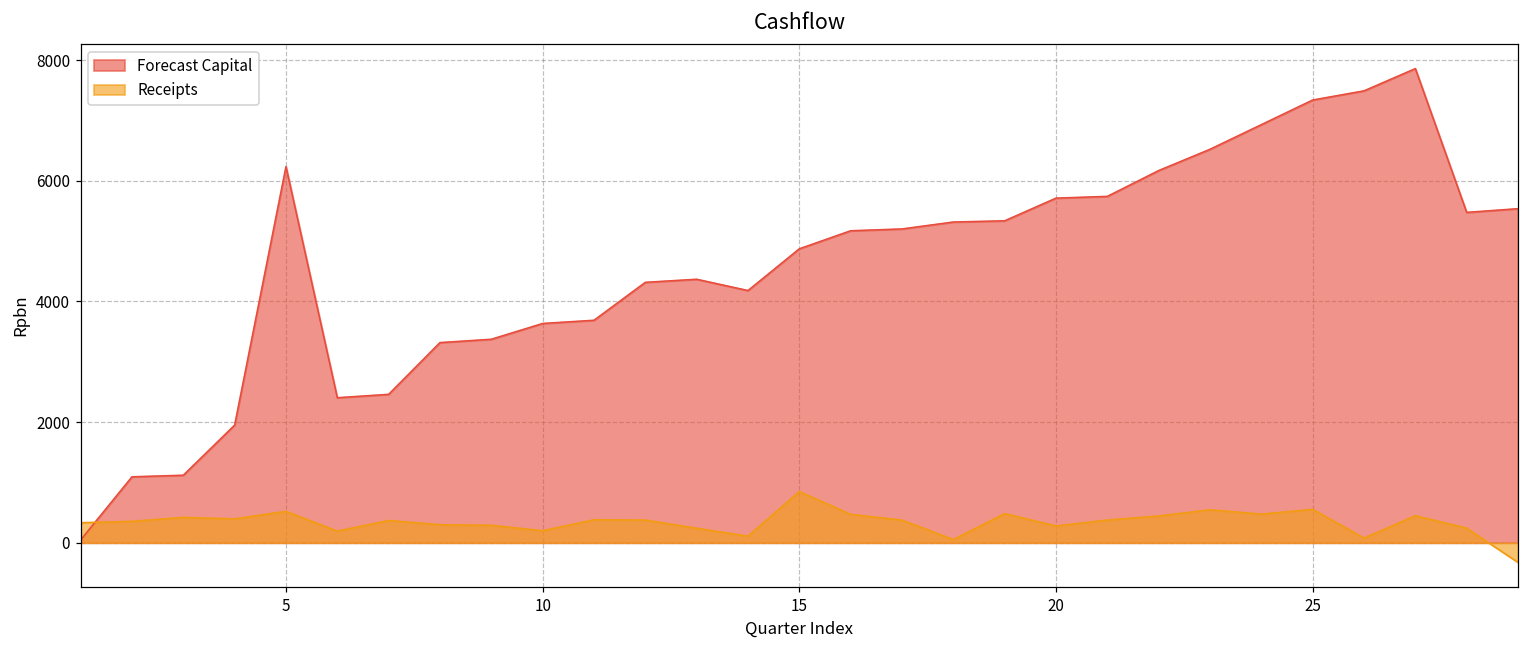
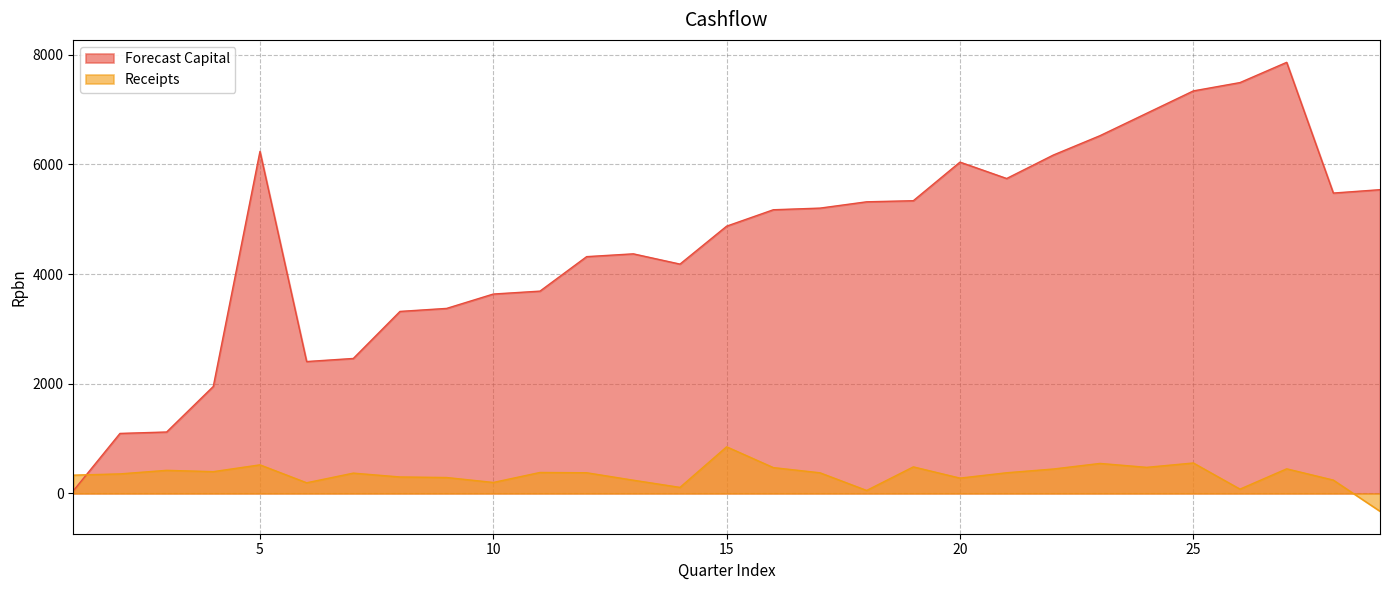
Forecast Capital, 20: 5700 -> 6000
